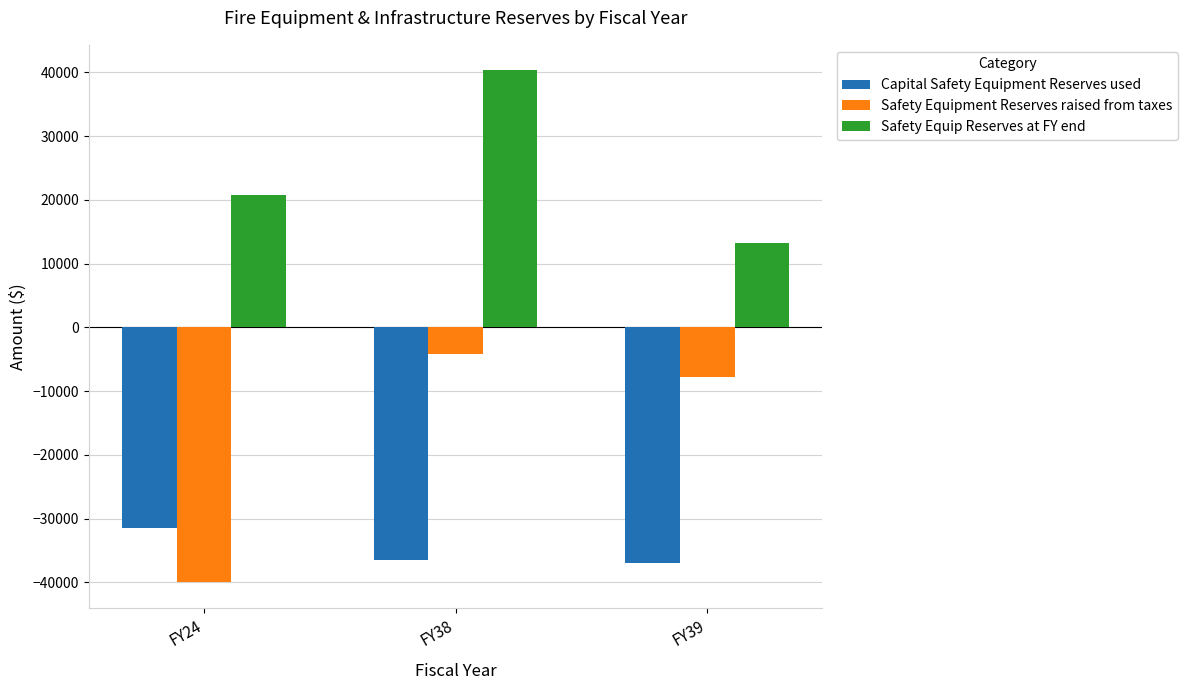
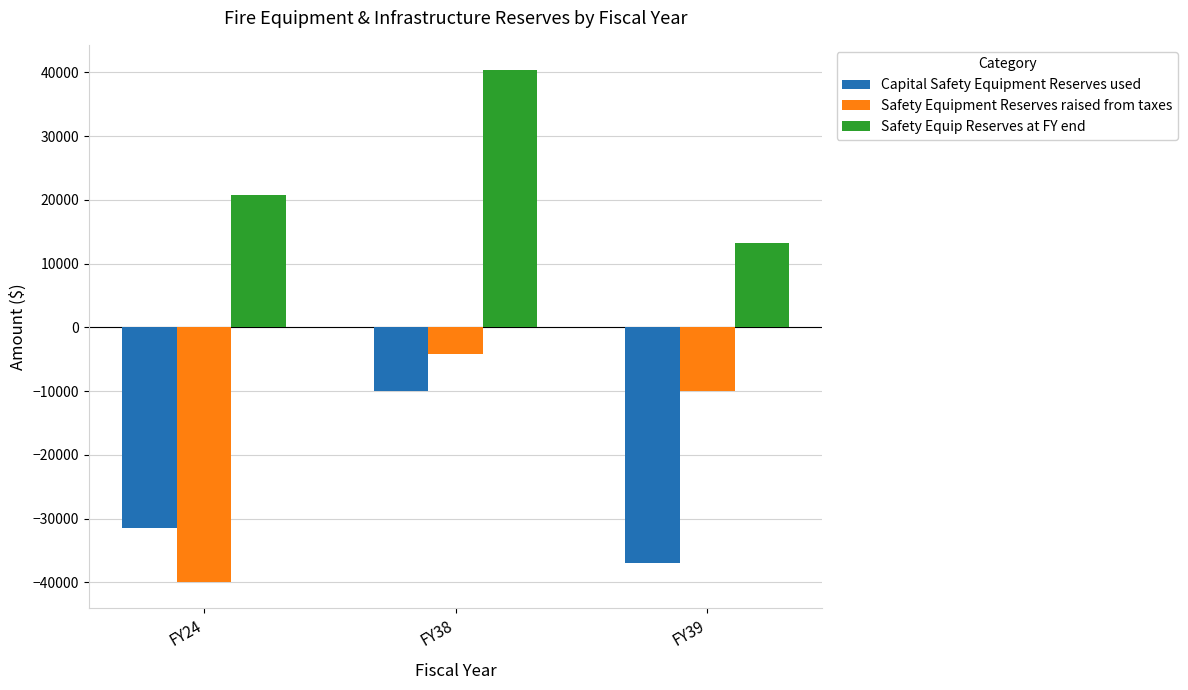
Capital Safety Equipment Reserves used, FY38: -36000 -> -10000
Safety Equipment Reserves raised from taxes, FY39: -8000 -> -10000
